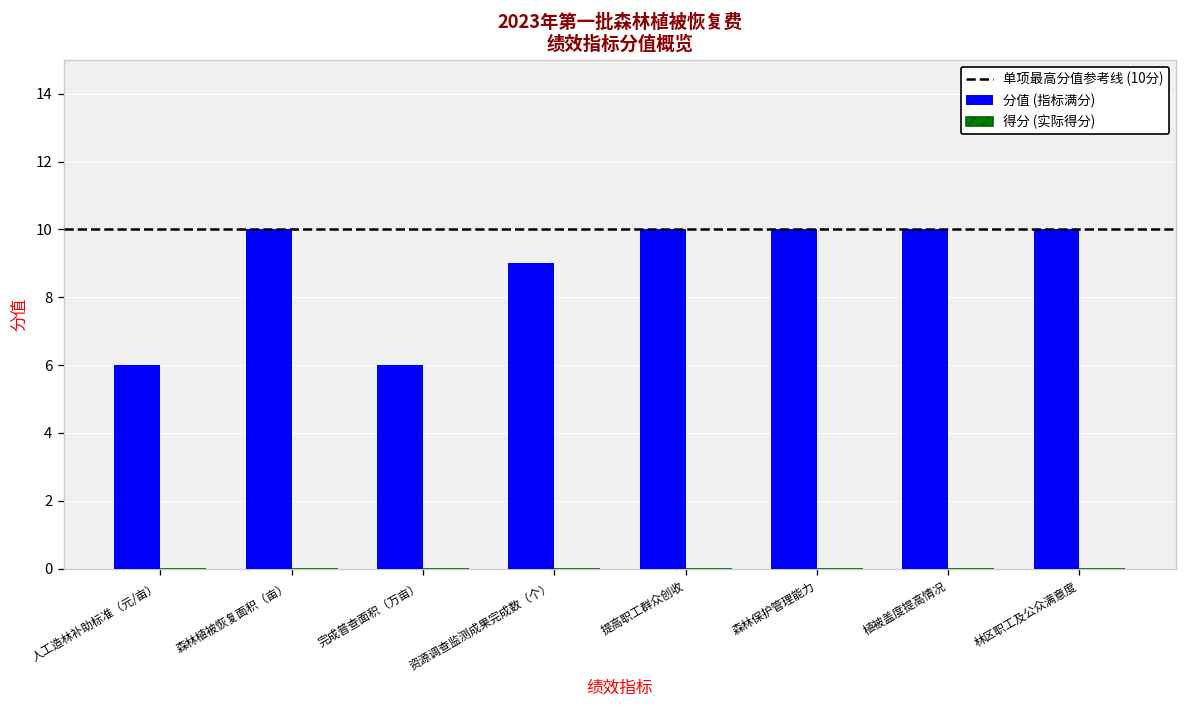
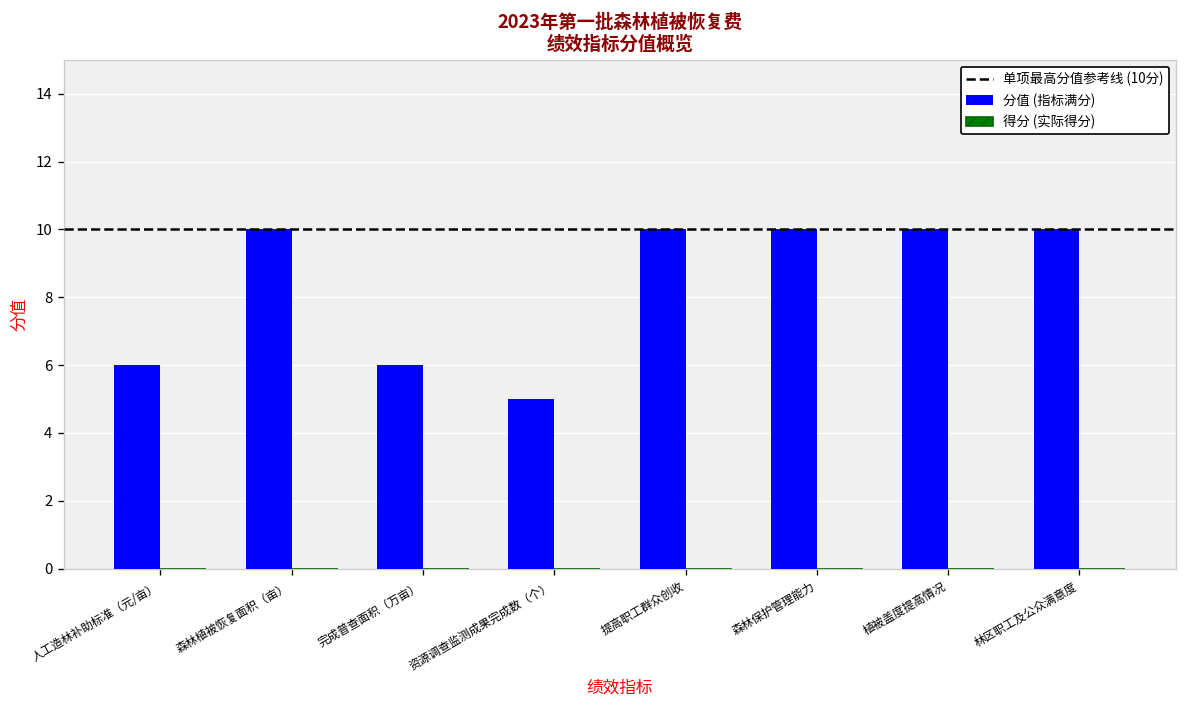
分值 (指标满分), 资源调查监测成果完成数（个）: 9 -> 5
